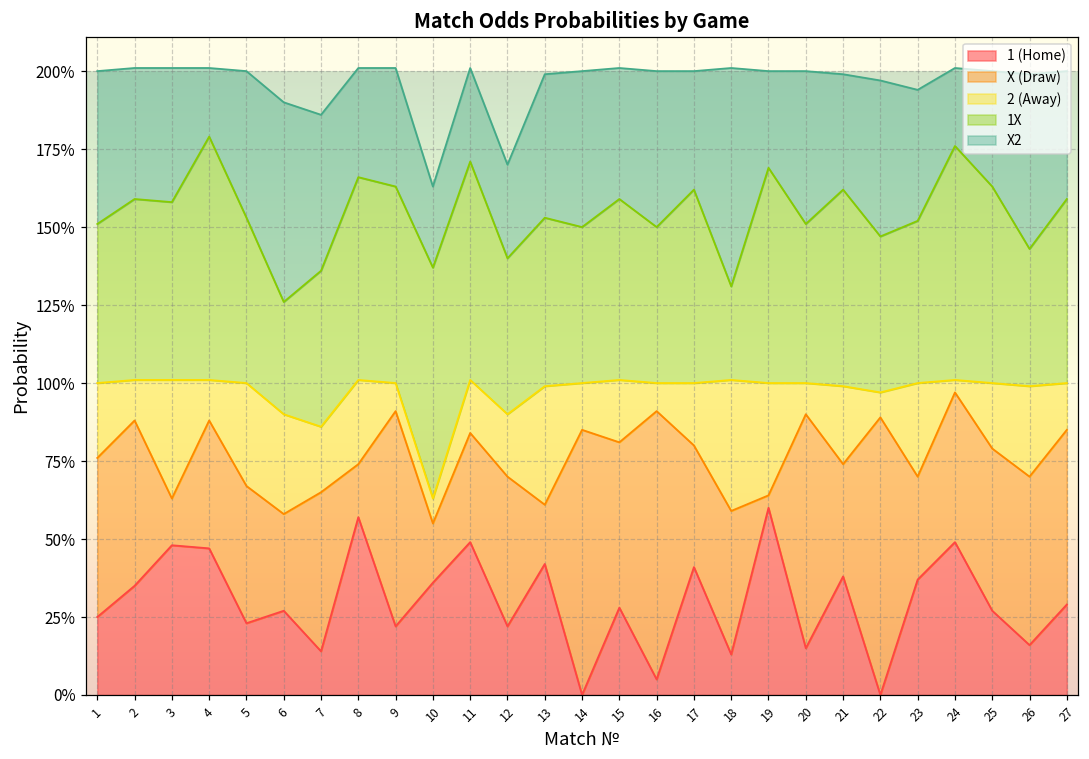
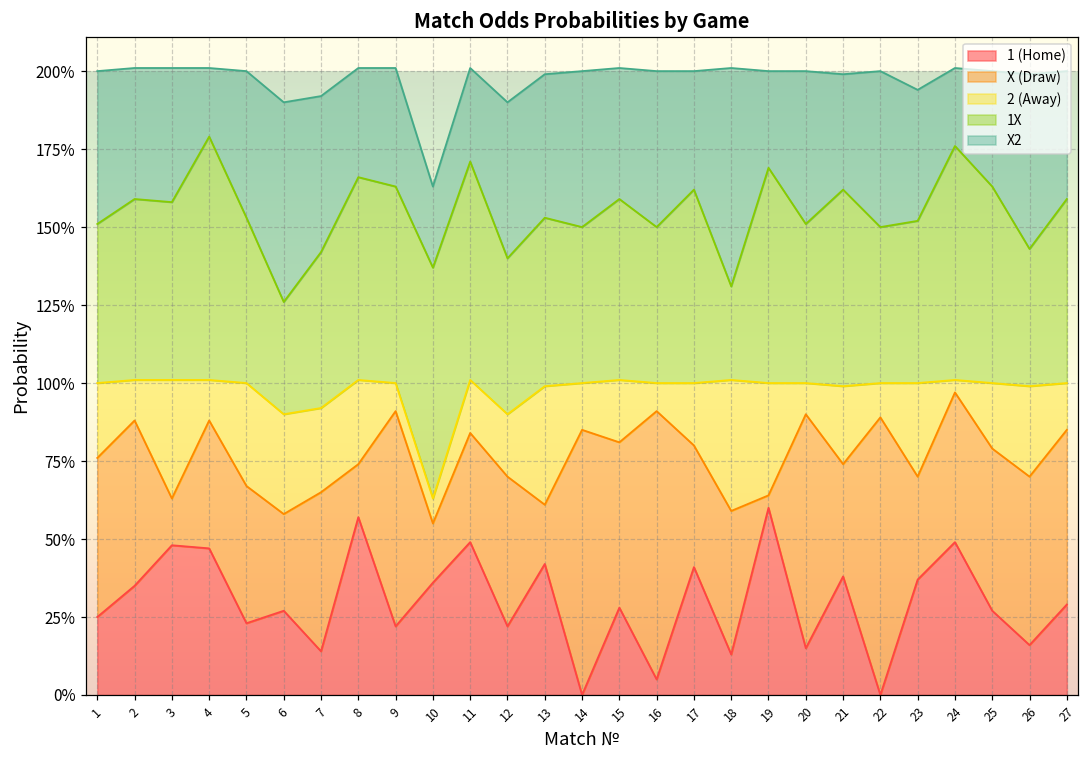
2 (Away), 7: 21% -> 27%
X2, 12: 30% -> 50%
2 (Away), 22: 8% -> 11%
